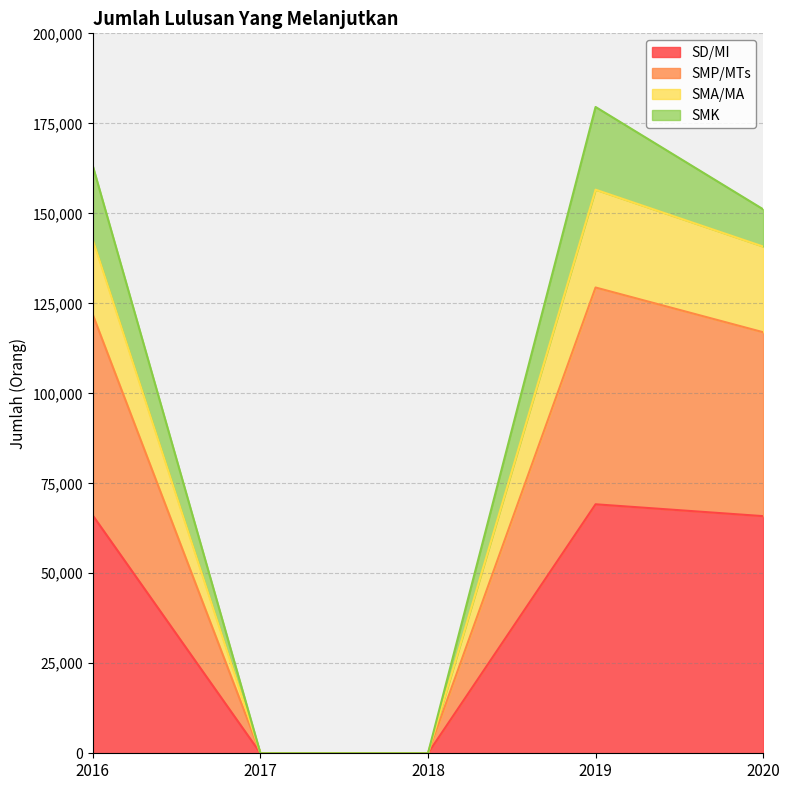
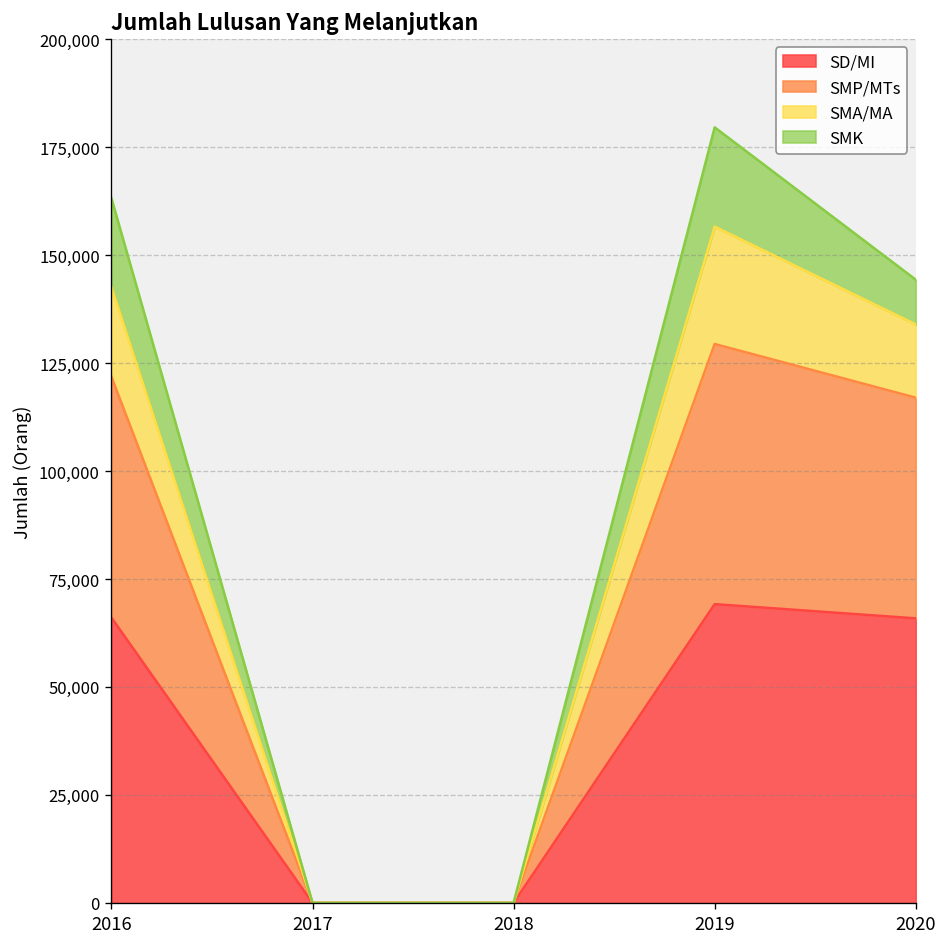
SMA/MA, 2020: 24,000 -> 17,000
